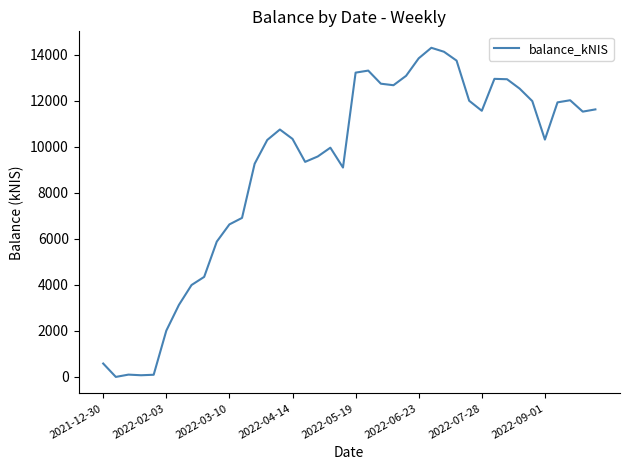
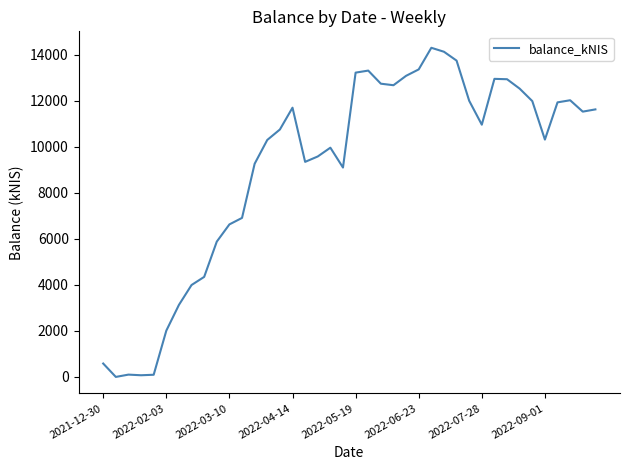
2022-04-14: 10300 -> 11700
2022-06-23: 13800 -> 13400
2022-07-28: 11600 -> 11000
